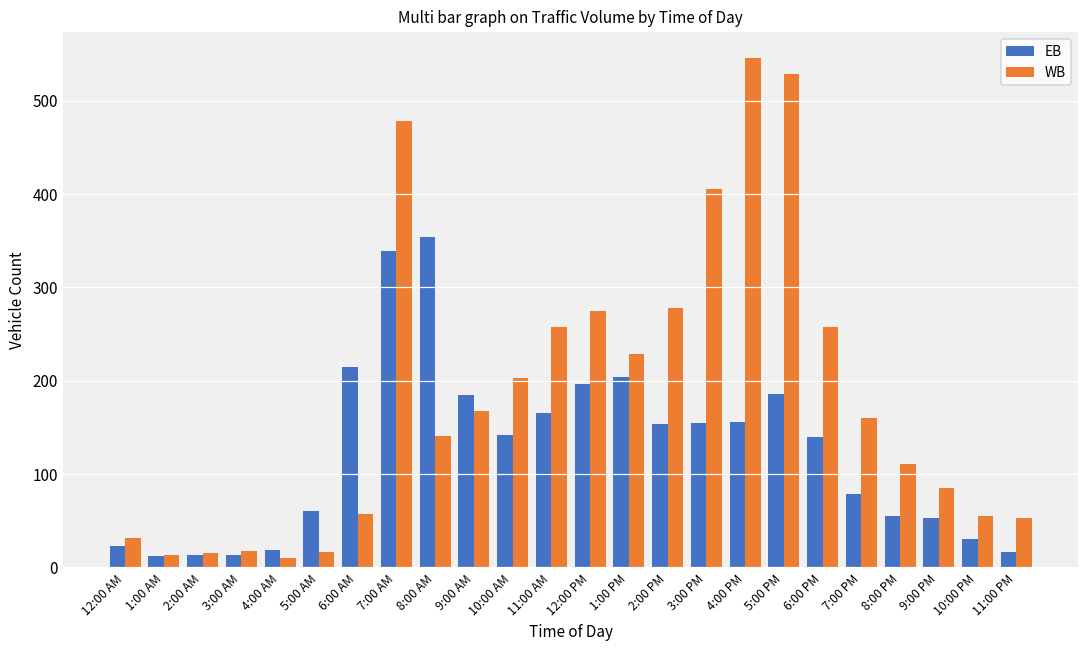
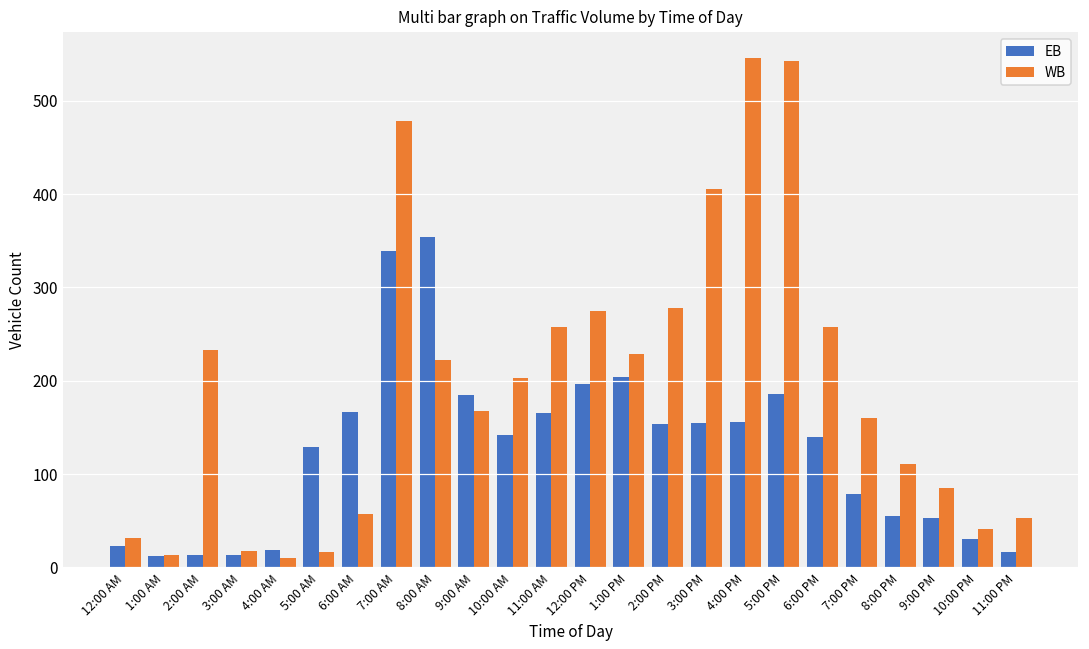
WB, 2:00 AM: 20 -> 230
EB, 5:00 AM: 60 -> 130
EB, 6:00 AM: 220 -> 170
WB, 8:00 AM: 140 -> 220
WB, 5:00 PM: 530 -> 540
WB, 10:00 PM: 60 -> 40
